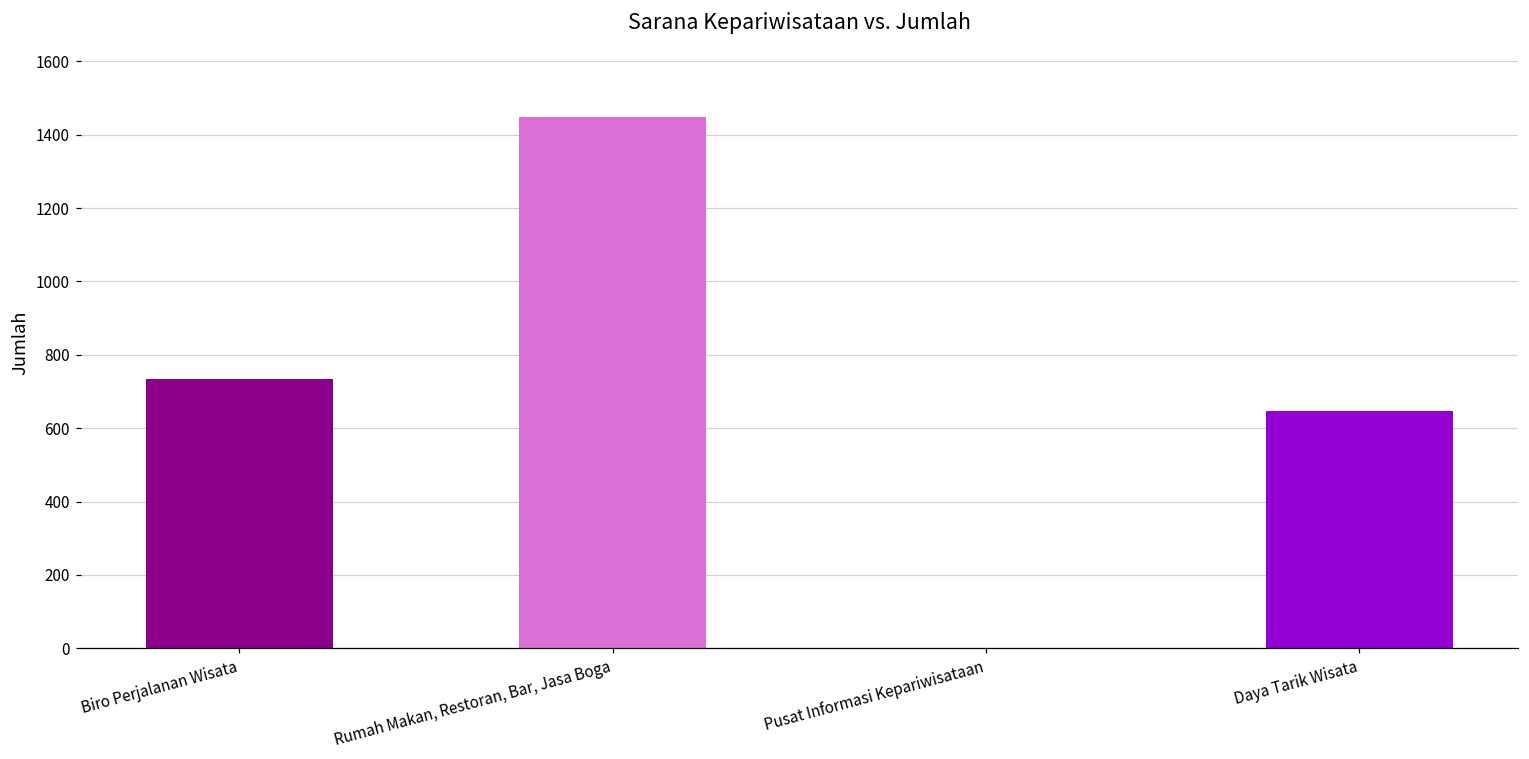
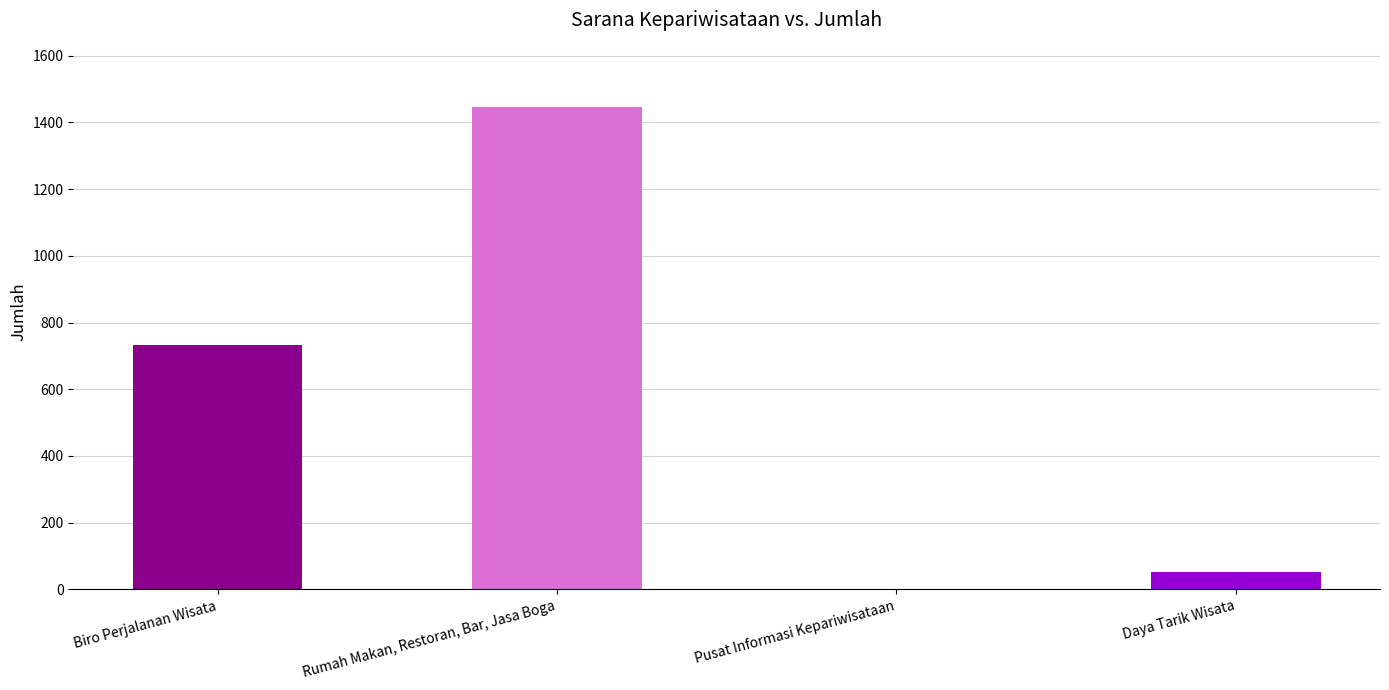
Daya Tarik Wisata: 650 -> 50
